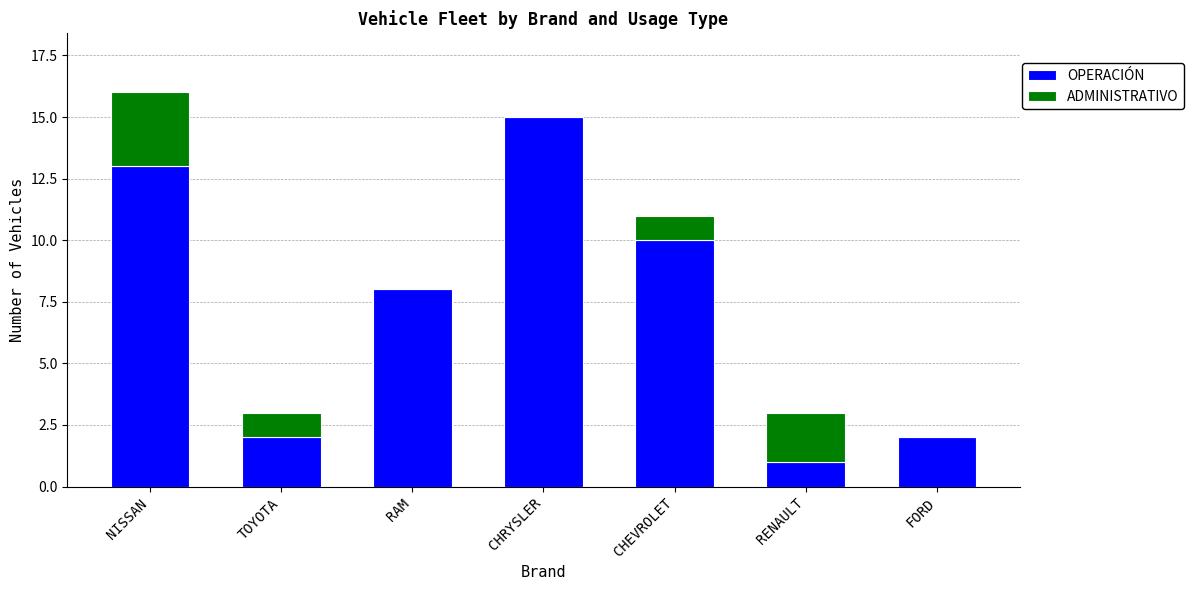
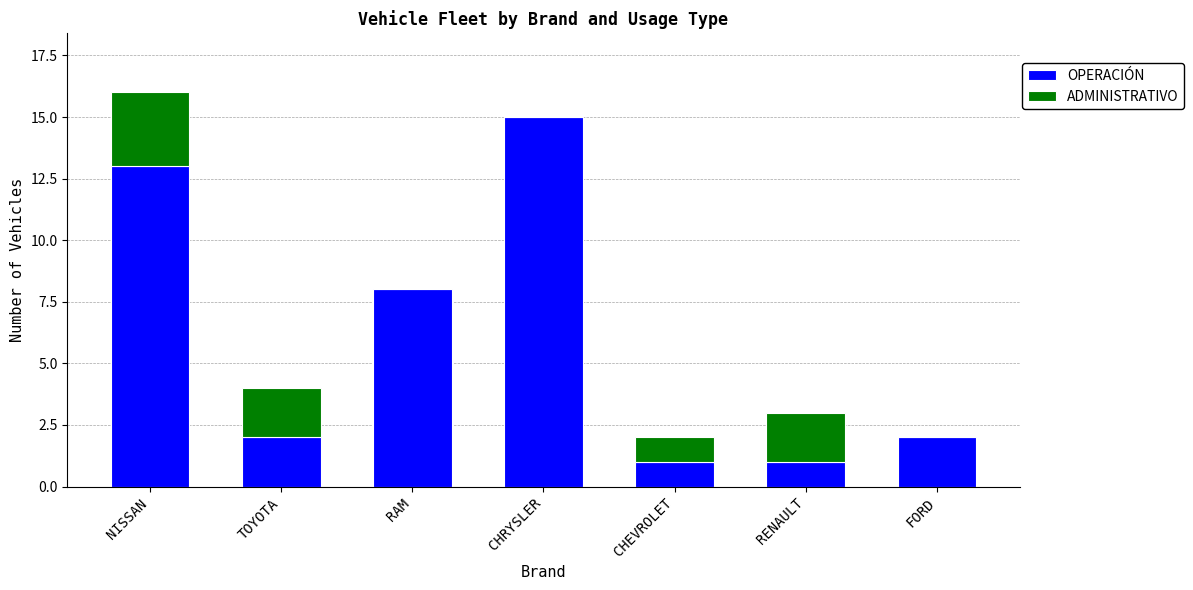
ADMINISTRATIVO, TOYOTA: 1 -> 2
OPERACIÓN, CHEVROLET: 10 -> 1
